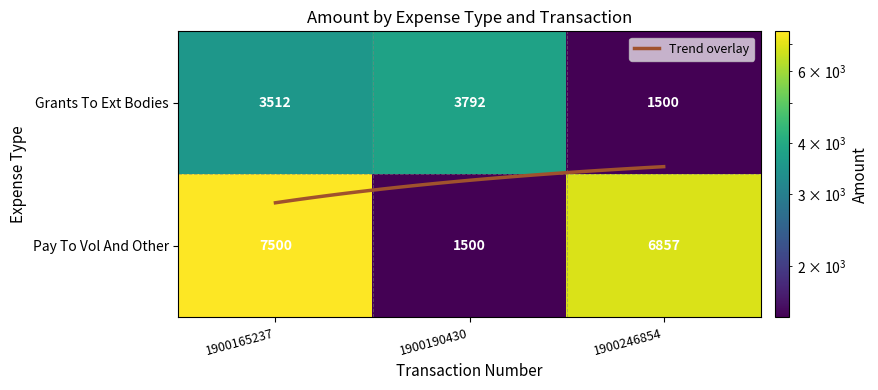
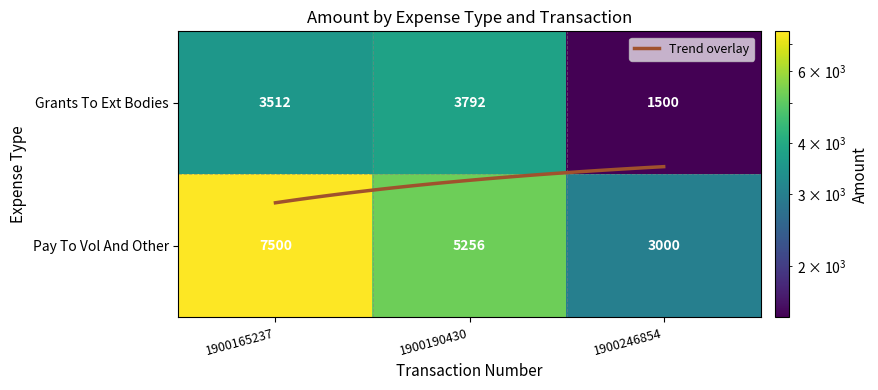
Pay To Vol And Other, 1900190430: 1500 -> 5256
Pay To Vol And Other, 1900246854: 6857 -> 3000
